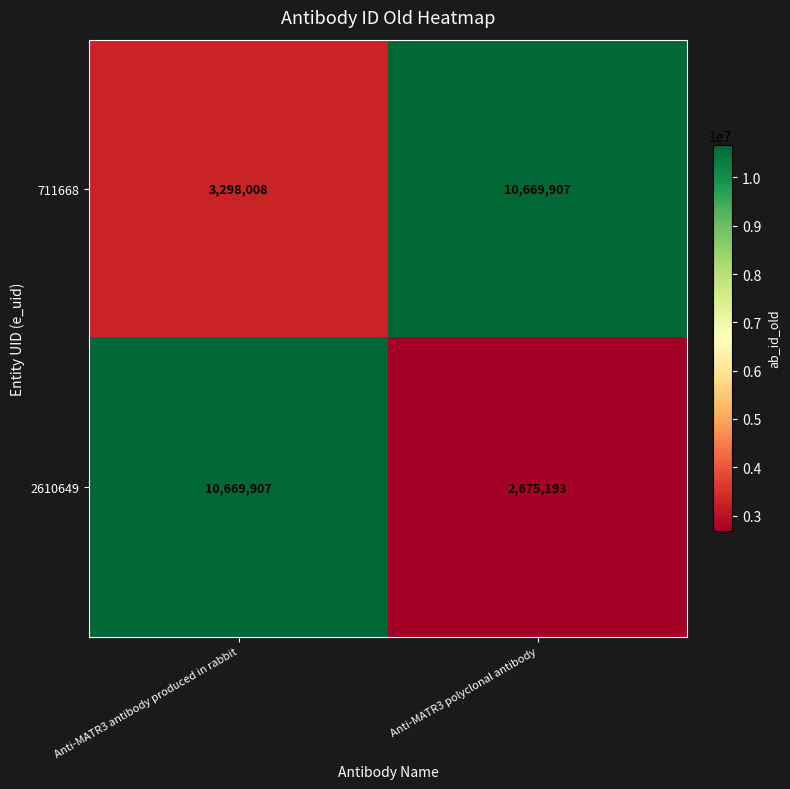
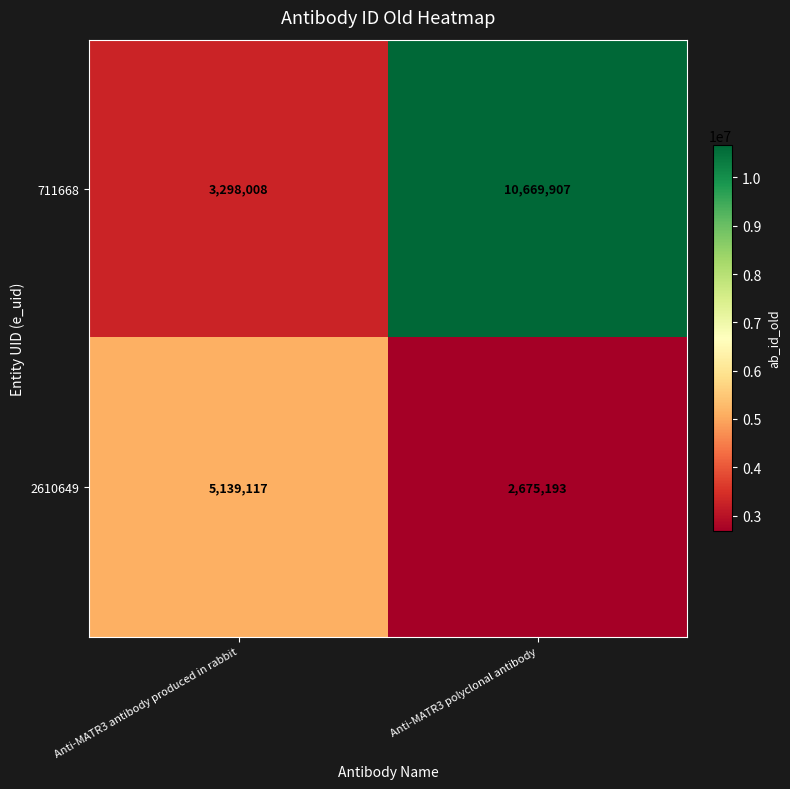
2610649, Anti-MATR3 antibody produced in rabbit: 10,669,907 -> 5,139,117
